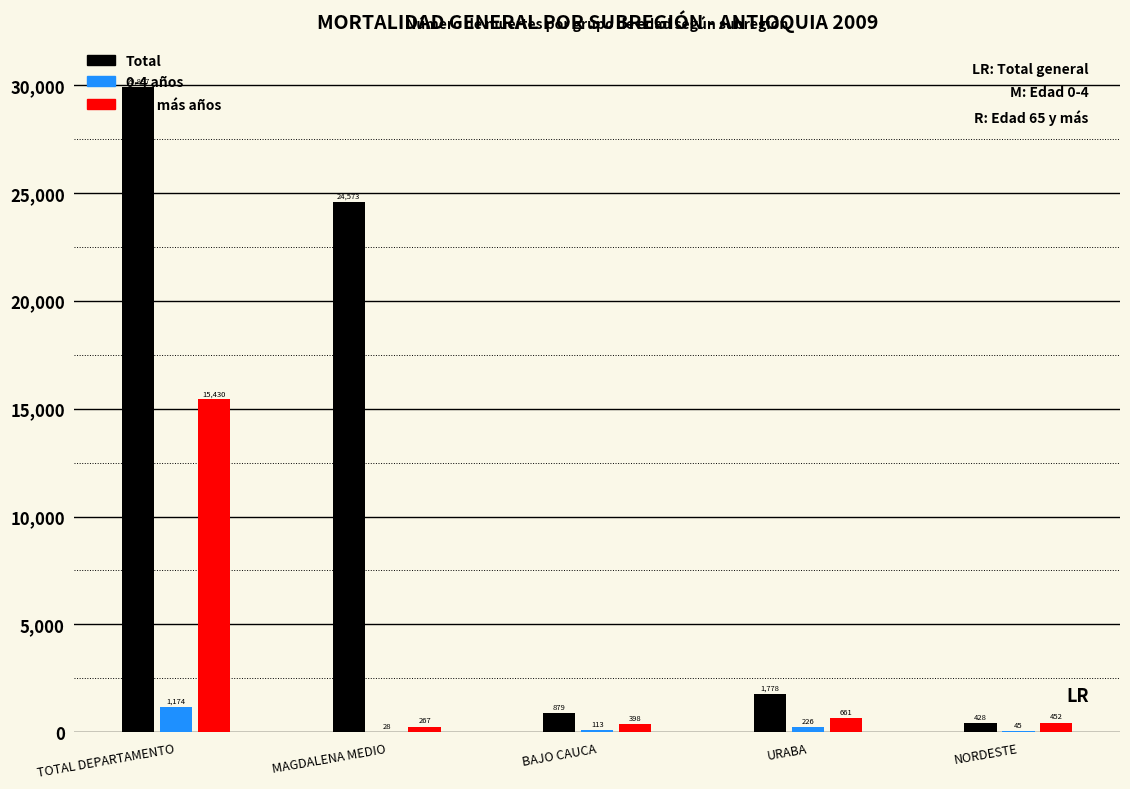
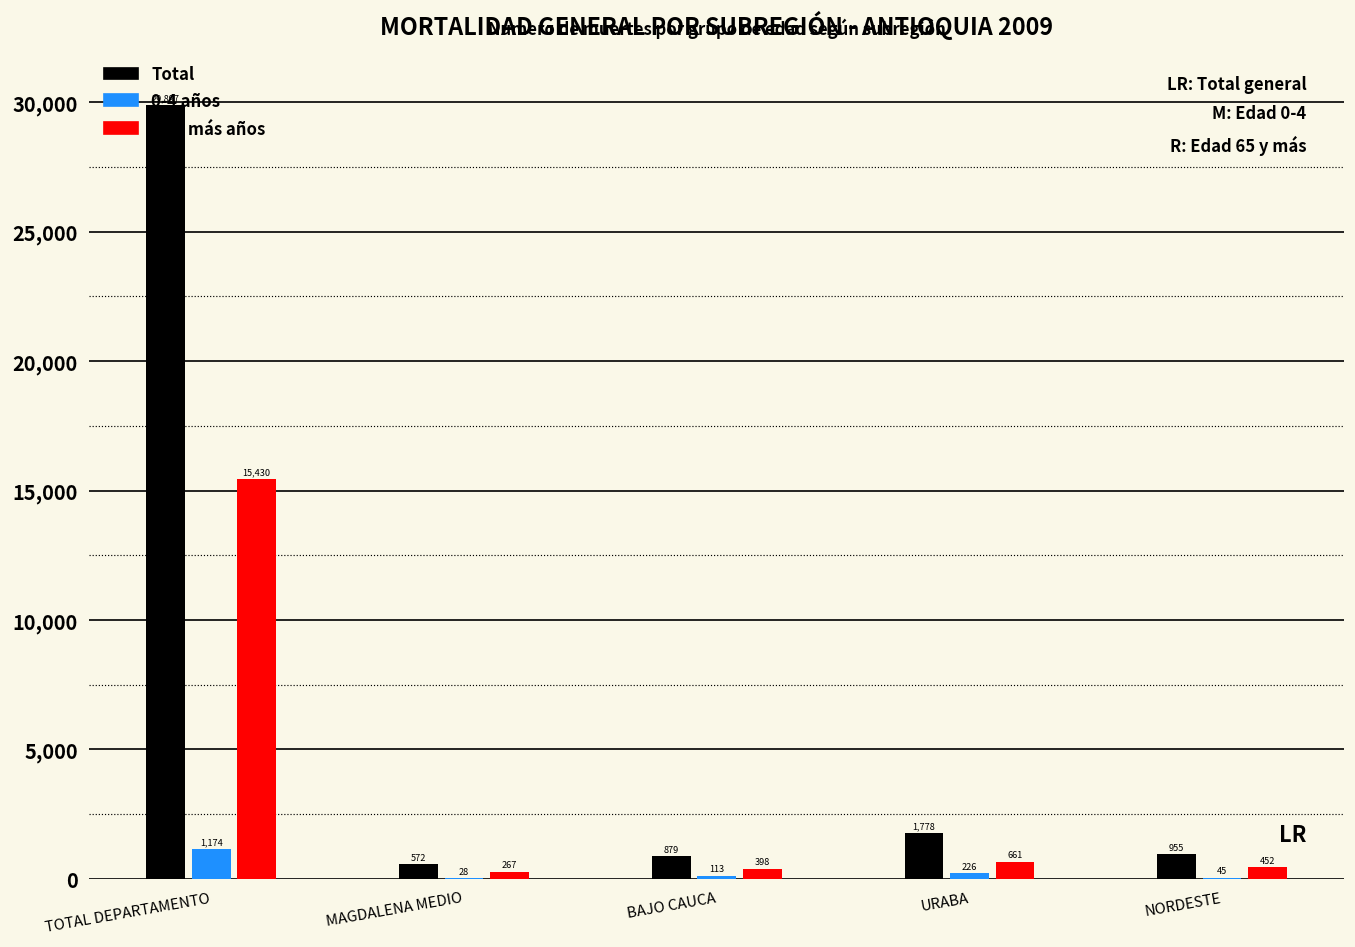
Total, MAGDALENA MEDIO: 24,573 -> 572
Total, NORDESTE: 428 -> 955
